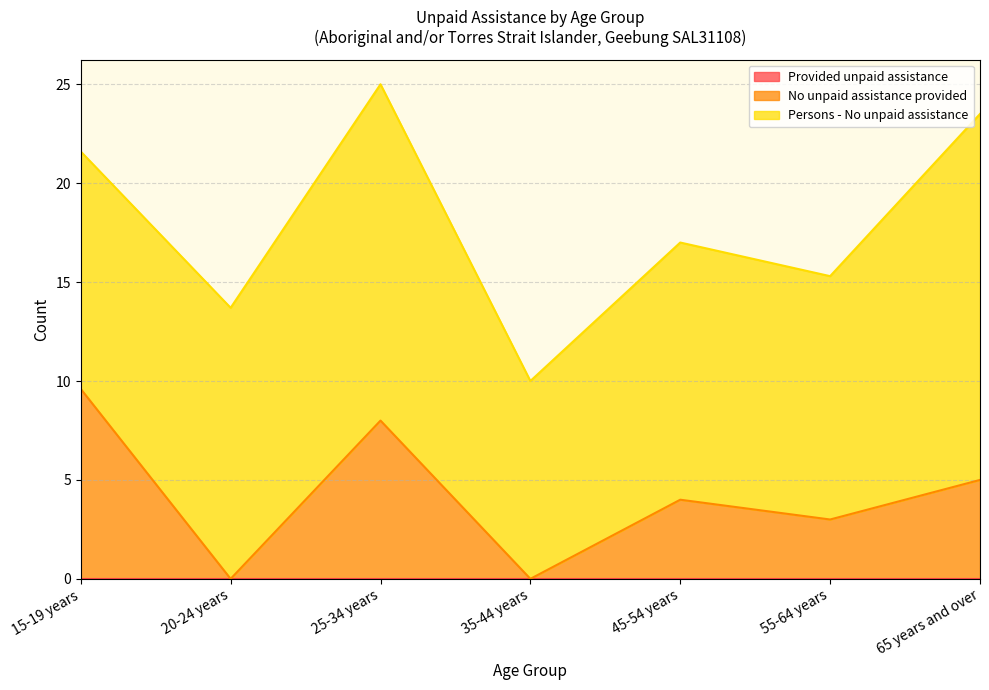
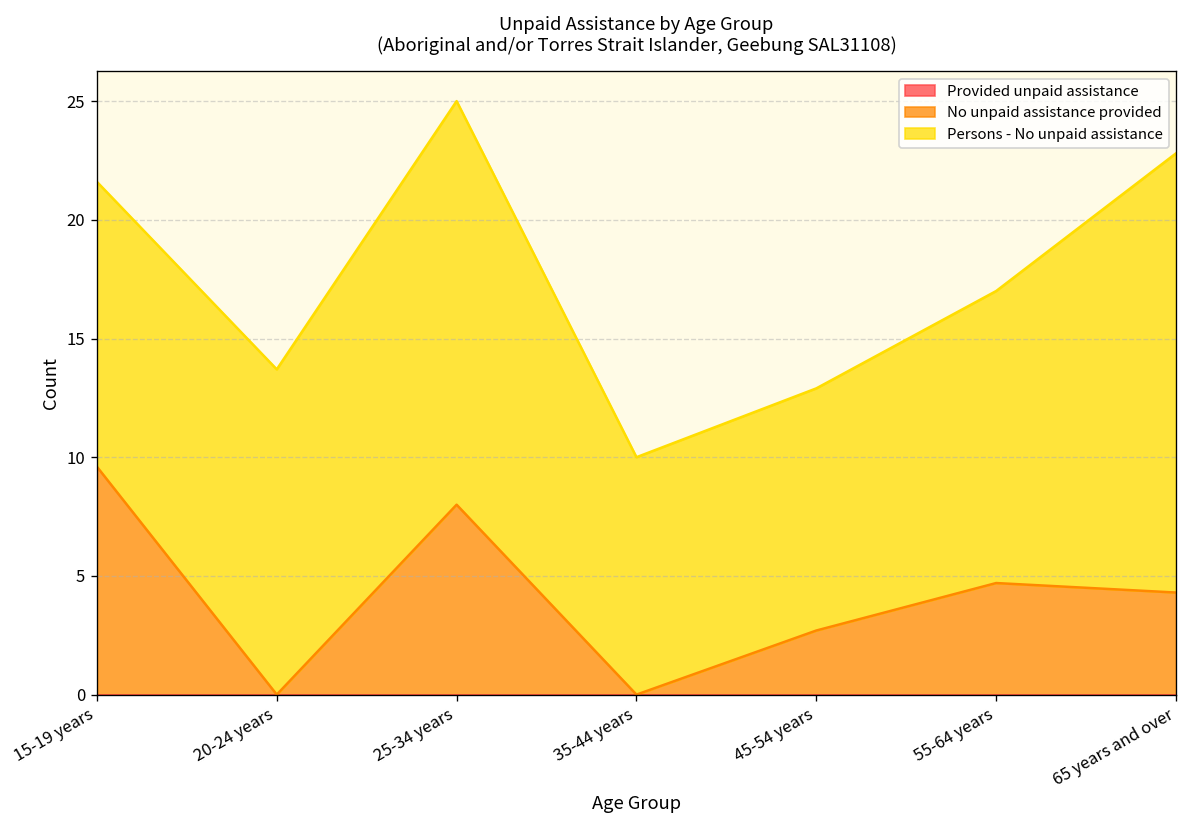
No unpaid assistance provided, 45-54 years: 4.0 -> 2.7
Persons - No unpaid assistance, 45-54 years: 13.0 -> 10.2
No unpaid assistance provided, 55-64 years: 3.0 -> 4.7
No unpaid assistance provided, 65 years and over: 5.0 -> 4.3
